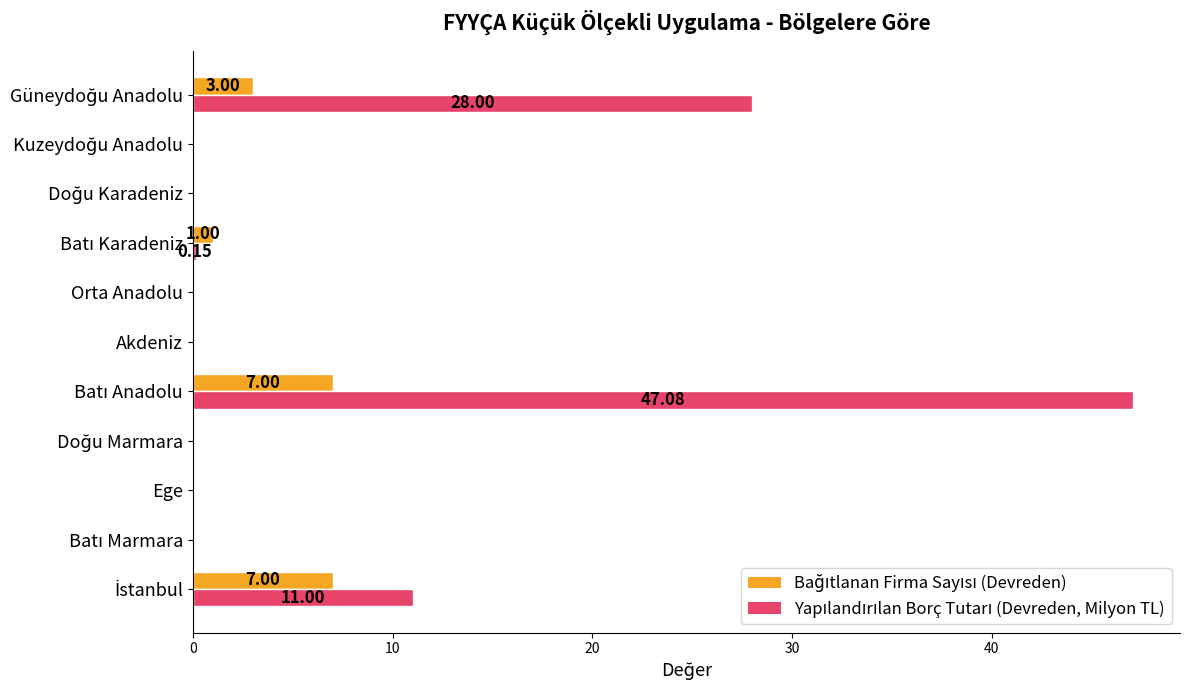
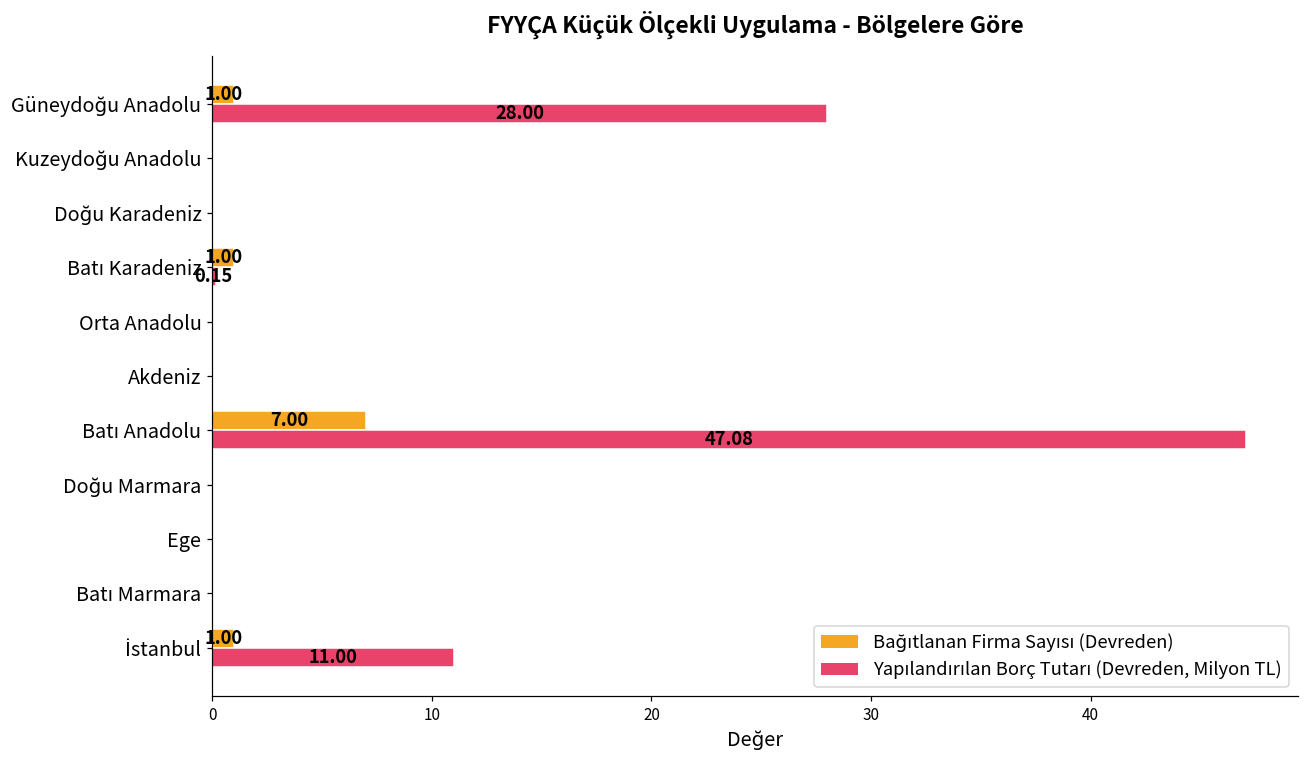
Bağıtlanan Firma Sayısı (Devreden), Güneydoğu Anadolu: 3.00 -> 1.00
Bağıtlanan Firma Sayısı (Devreden), İstanbul: 7.00 -> 1.00
